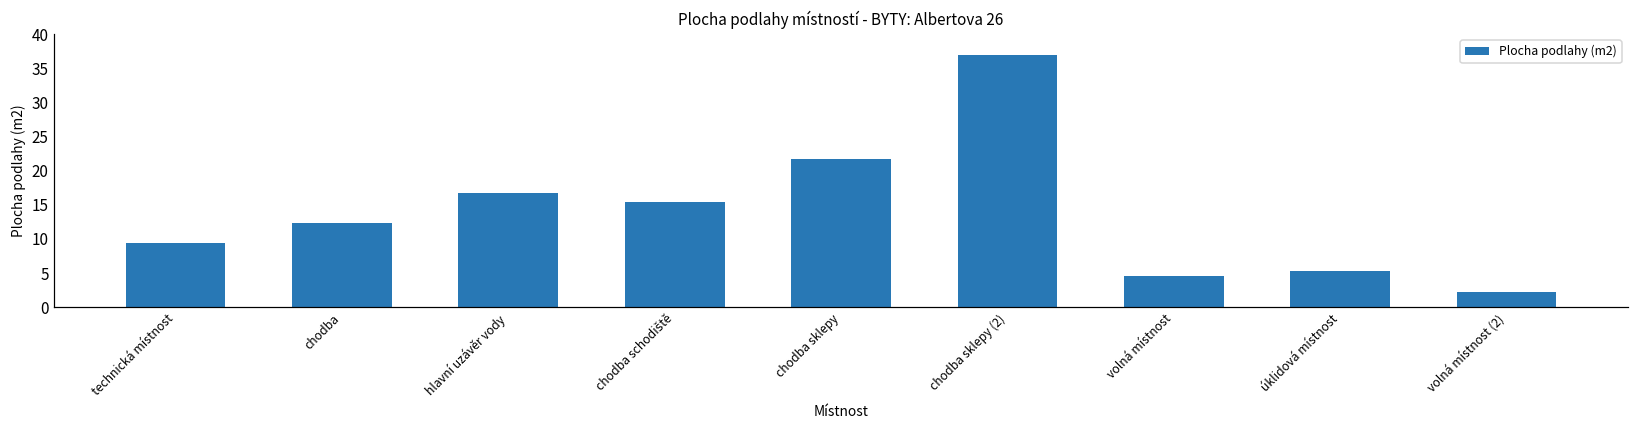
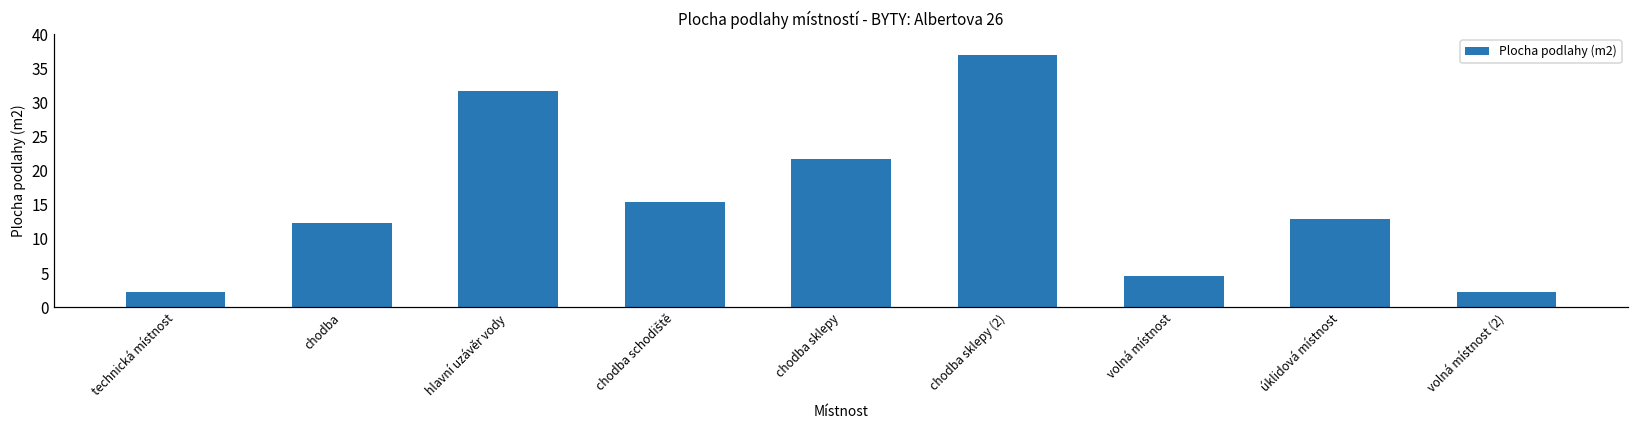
technická místnost: 9 -> 2
hlavní uzávěr vody: 17 -> 32
úklidová místnost: 5 -> 13
